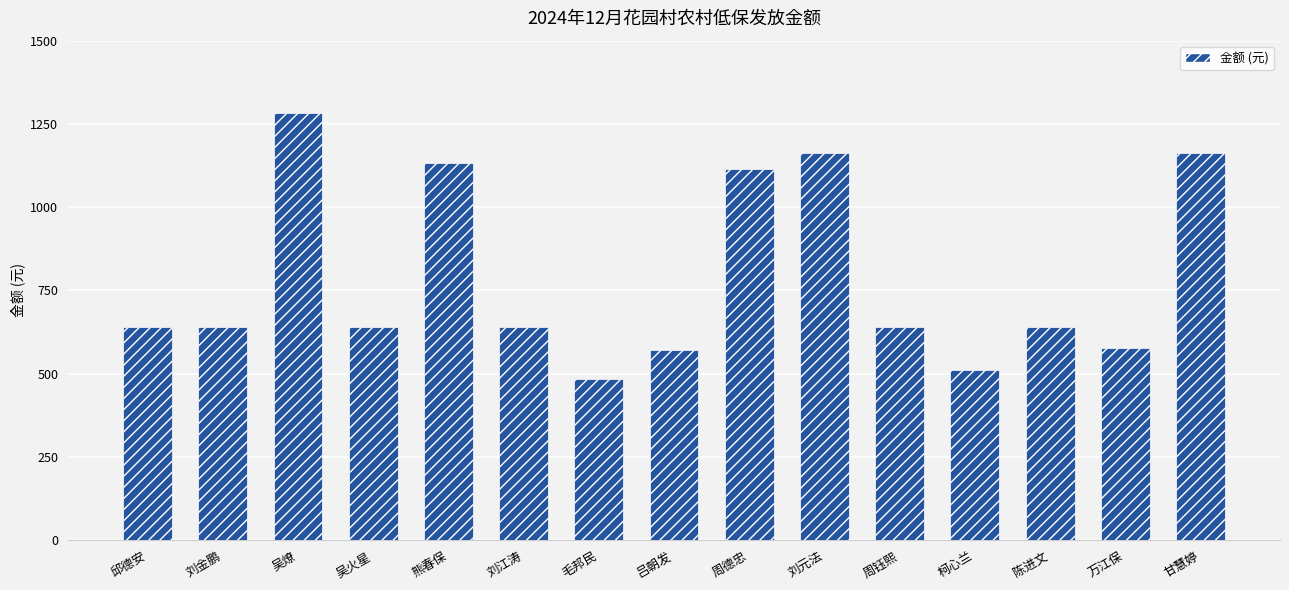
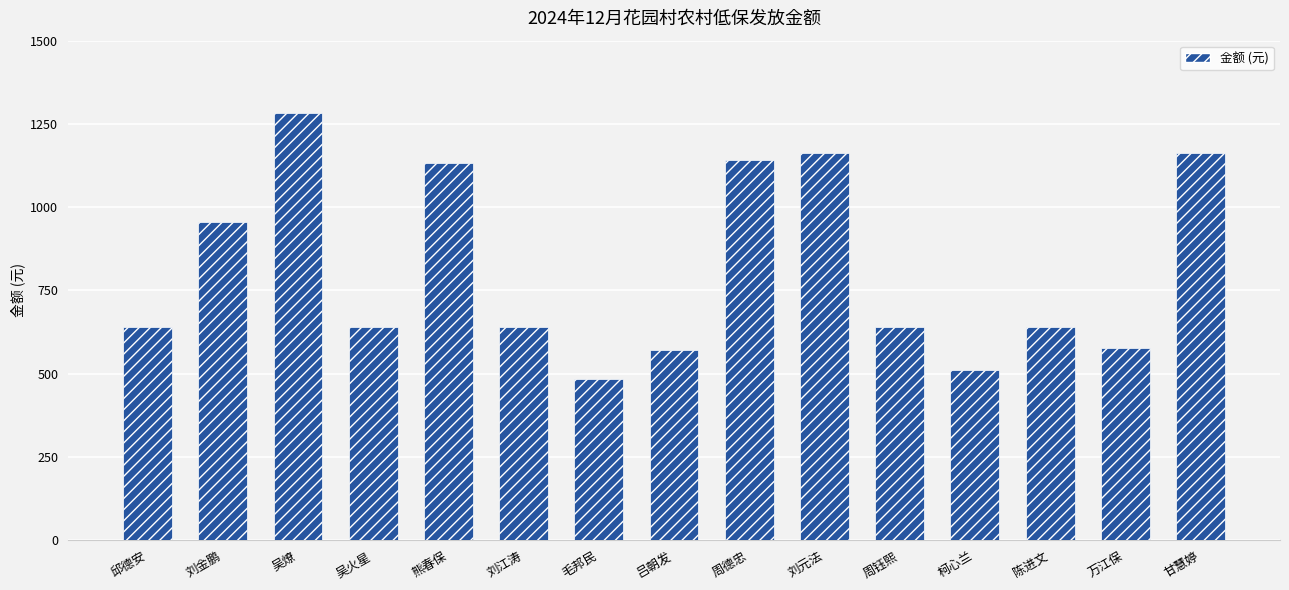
刘金鹏: 640 -> 960
周德忠: 1110 -> 1140
